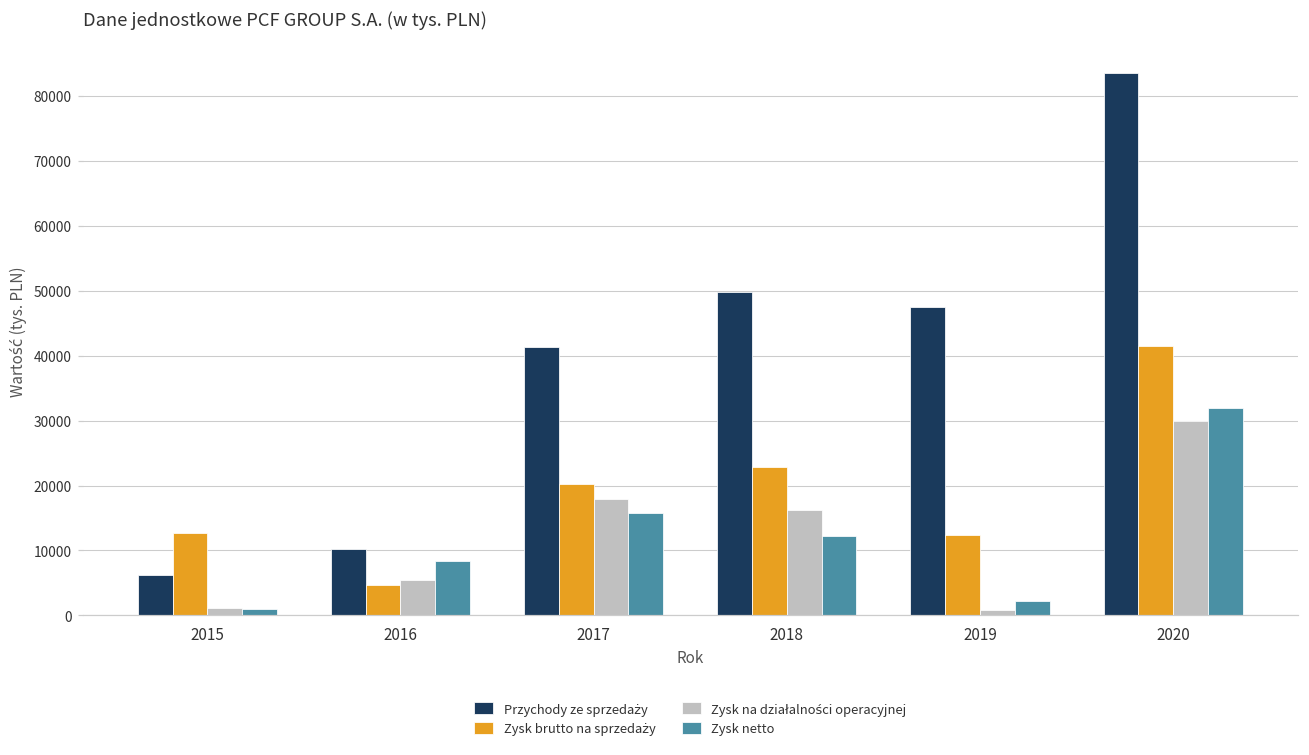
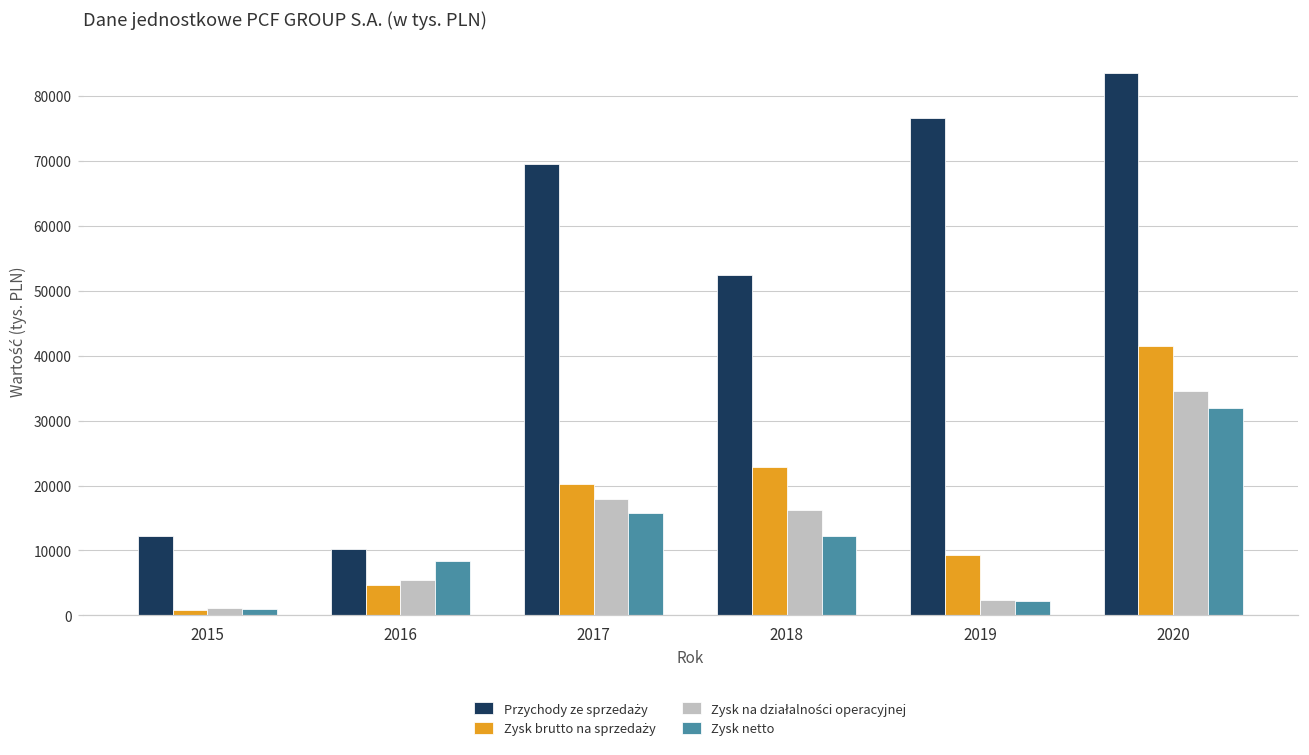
Przychody ze sprzedaży, 2015: 6000 -> 12000
Zysk brutto na sprzedaży, 2015: 13000 -> 1000
Przychody ze sprzedaży, 2017: 41000 -> 70000
Przychody ze sprzedaży, 2018: 50000 -> 52000
Przychody ze sprzedaży, 2019: 47000 -> 77000
Zysk brutto na sprzedaży, 2019: 12000 -> 9000
Zysk na działalności operacyjnej, 2019: 1000 -> 2000
Zysk na działalności operacyjnej, 2020: 30000 -> 35000
